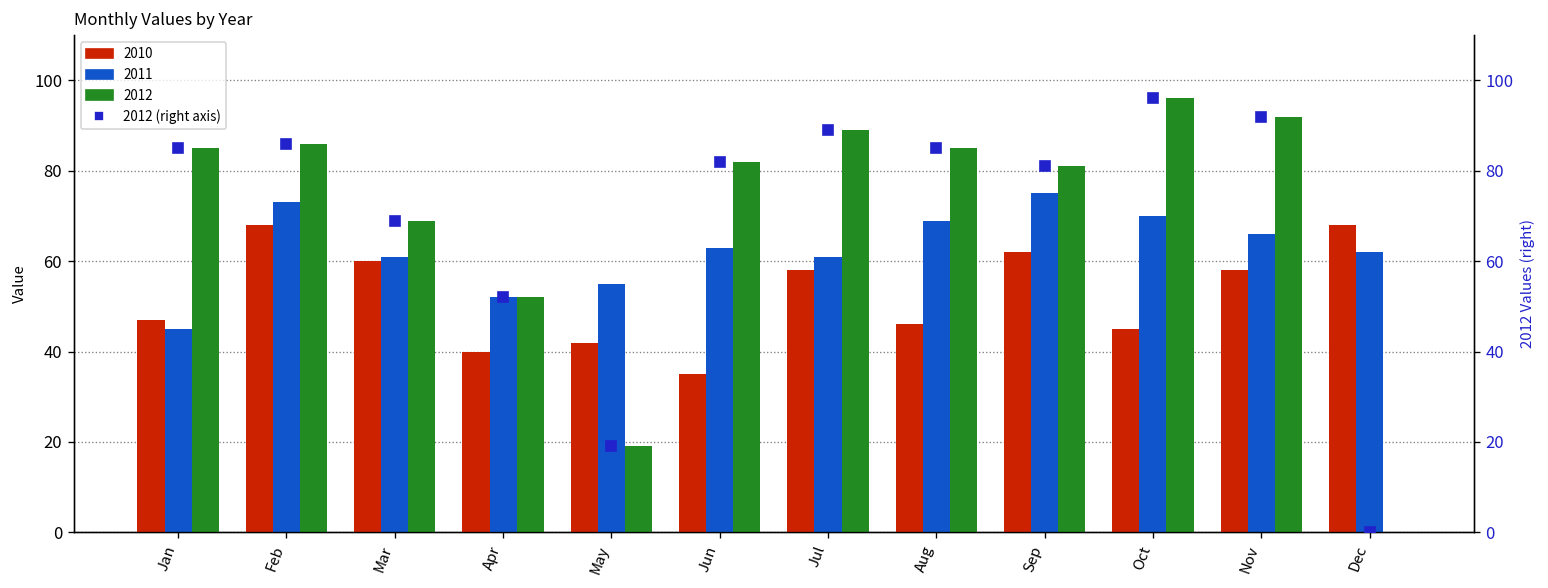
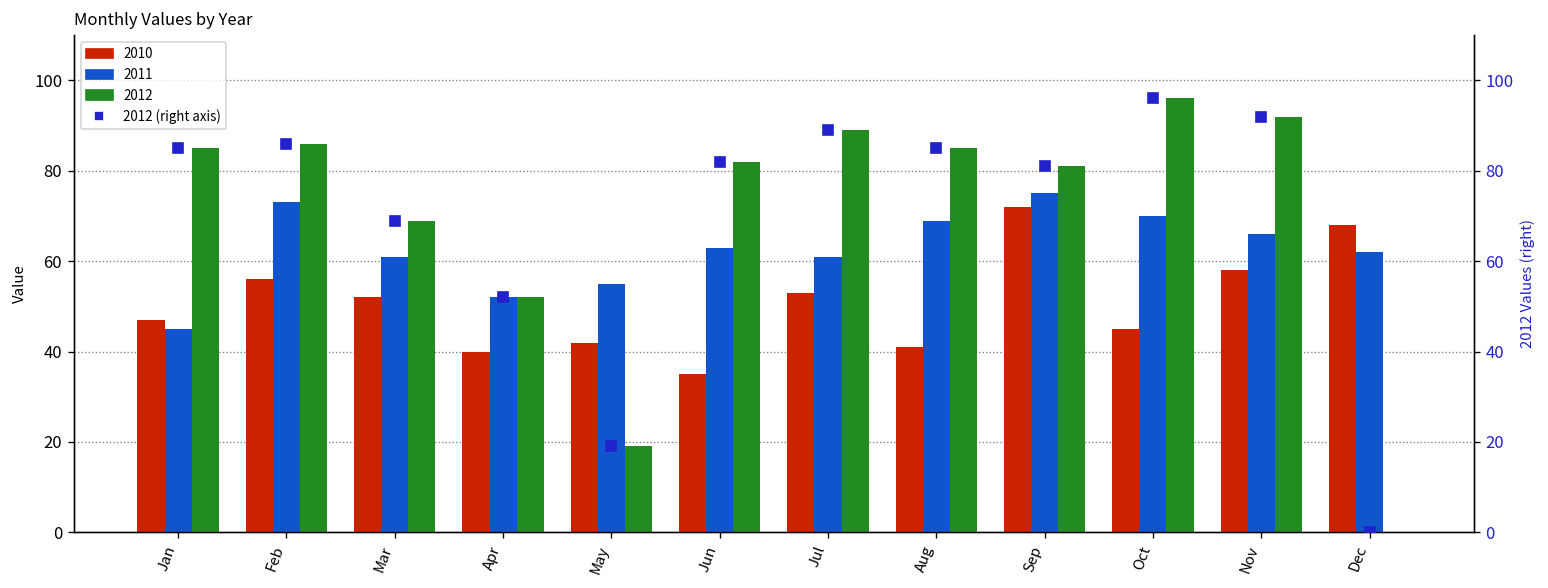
2010, Feb: 68 -> 56
2010, Mar: 60 -> 52
2010, Jul: 58 -> 53
2010, Aug: 46 -> 41
2010, Sep: 62 -> 72
